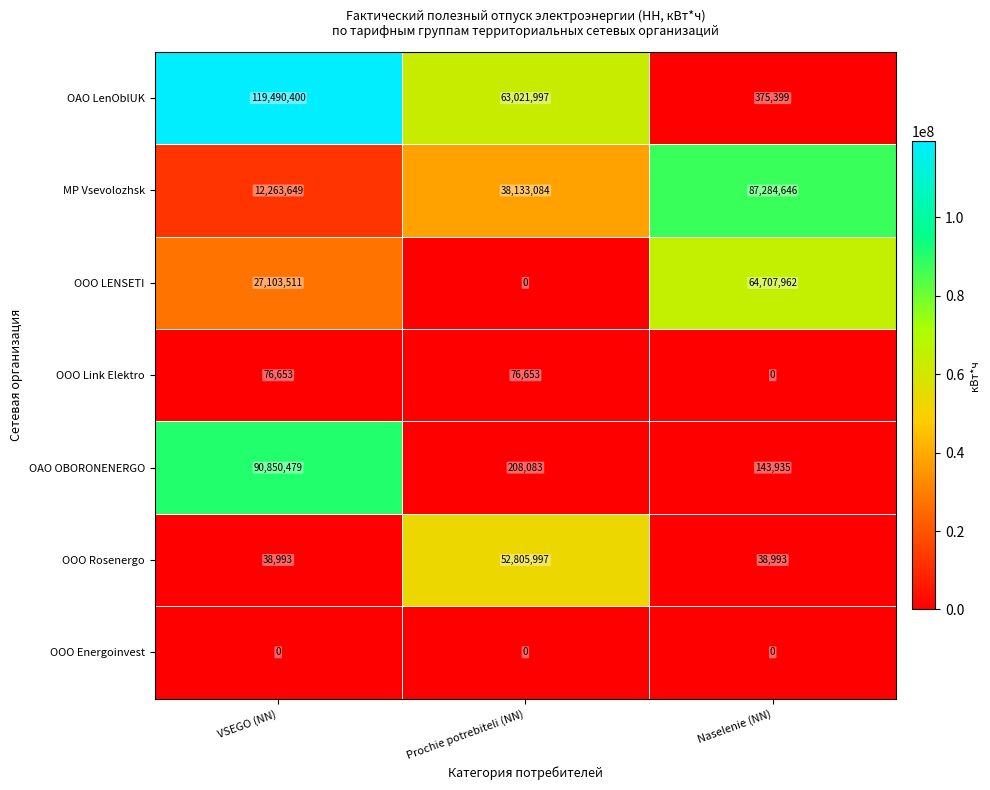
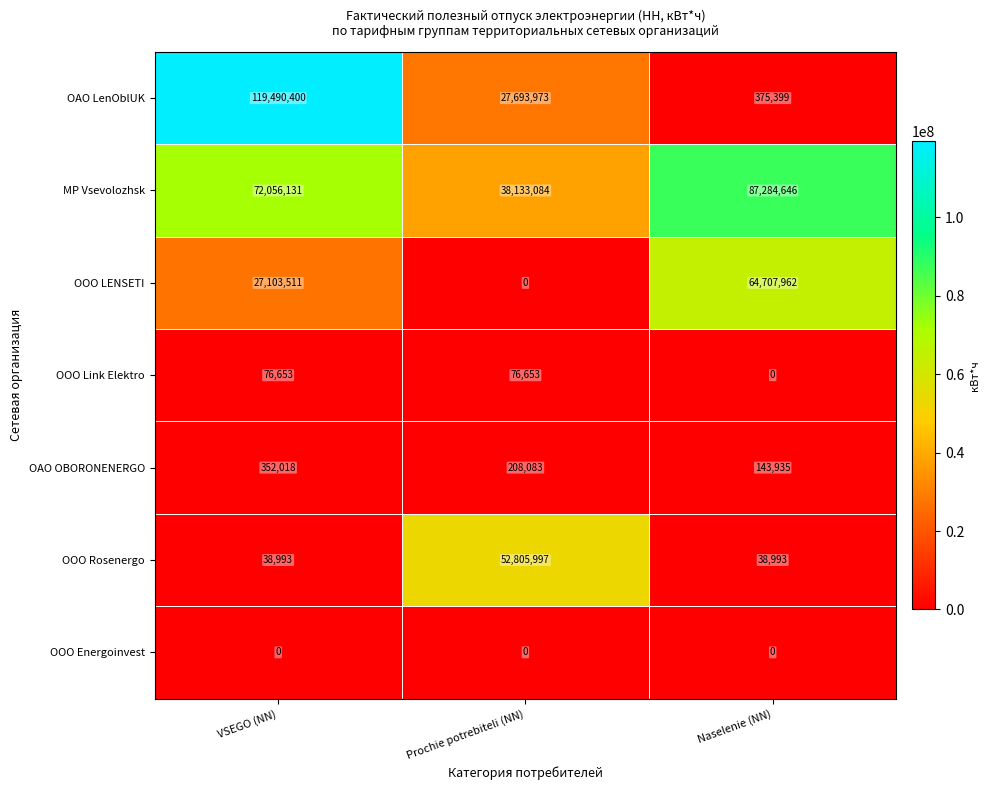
OAO LenOblUK, Prochie potrebiteli (NN): 63,021,997 -> 27,693,973
MP Vsevolozhsk, VSEGO (NN): 12,263,649 -> 72,056,131
OAO OBORONENERGO, VSEGO (NN): 90,850,479 -> 352,018
